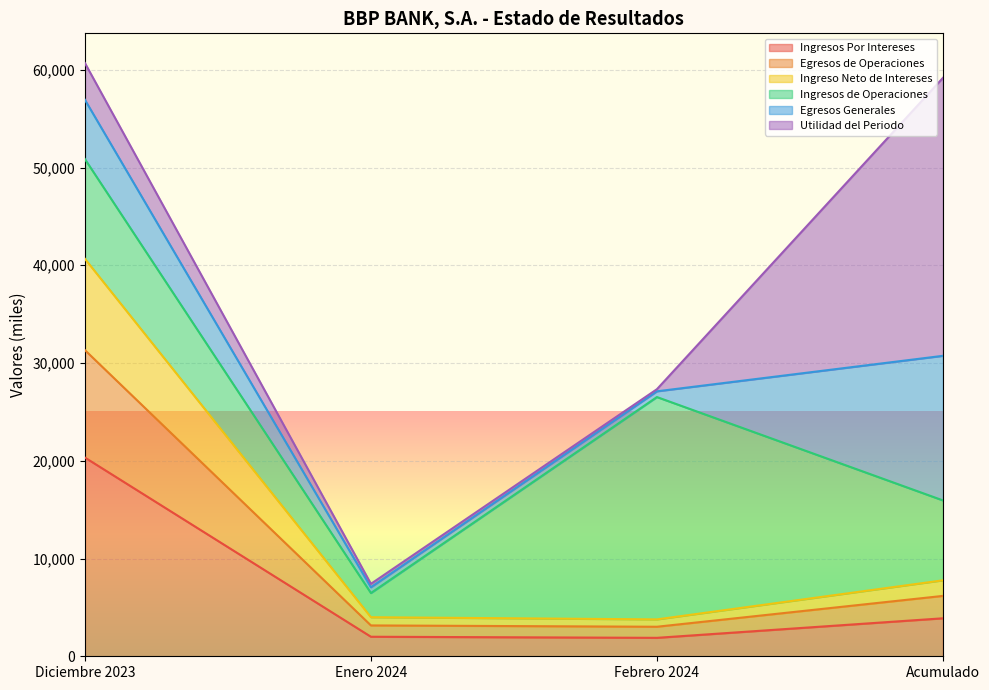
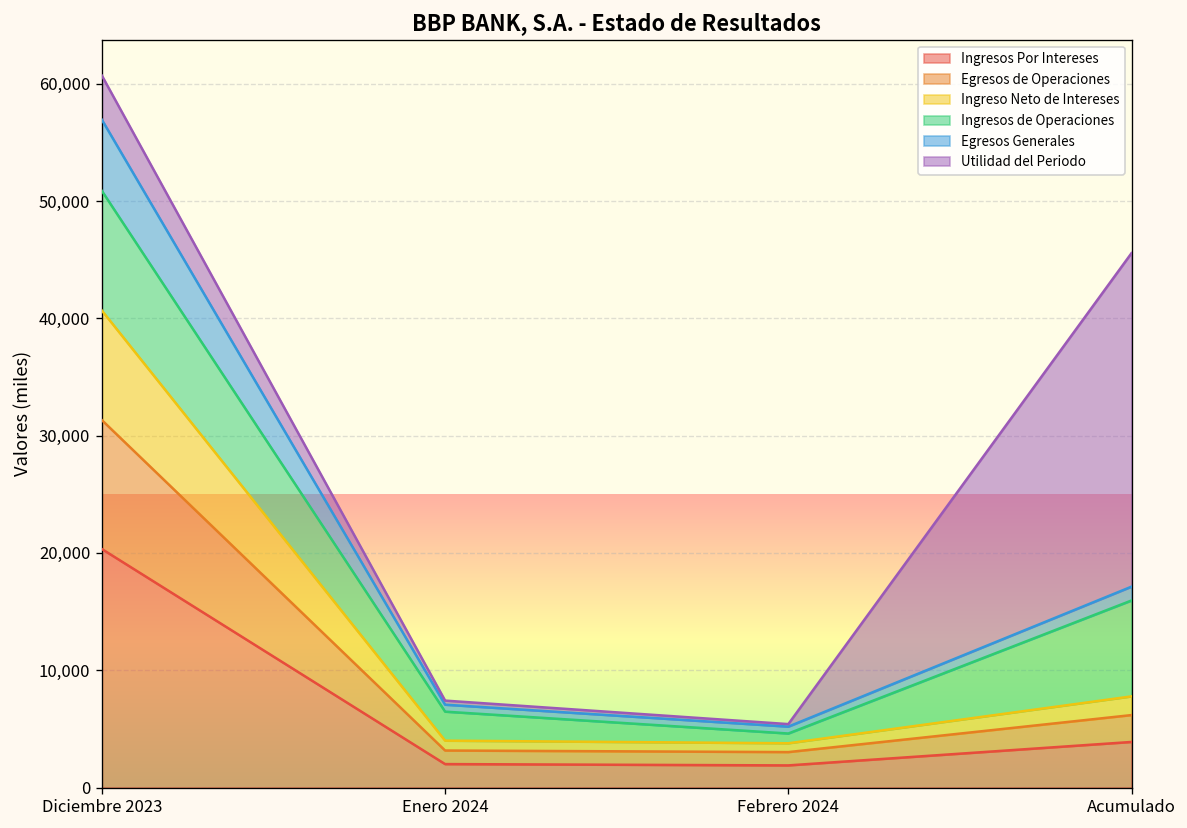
Ingresos de Operaciones, Febrero 2024: 23,000 -> 1,000
Egresos Generales, Acumulado: 15,000 -> 1,000
